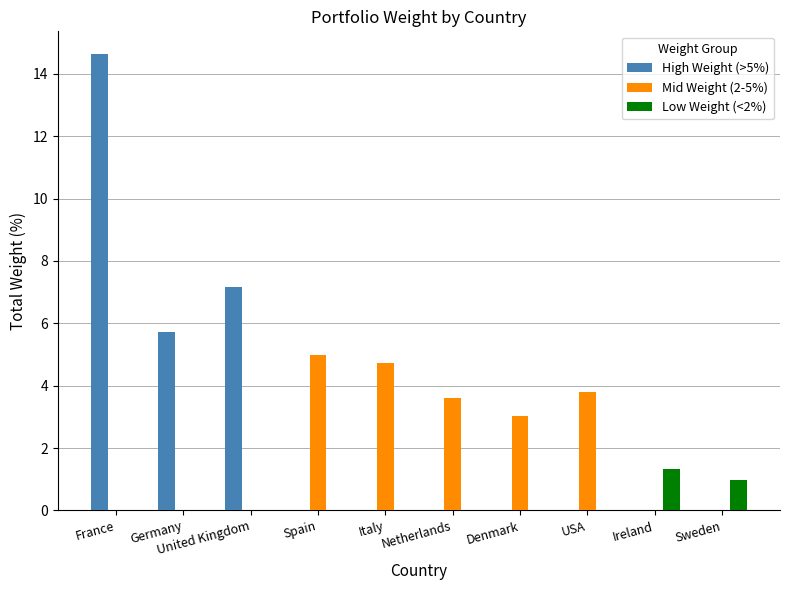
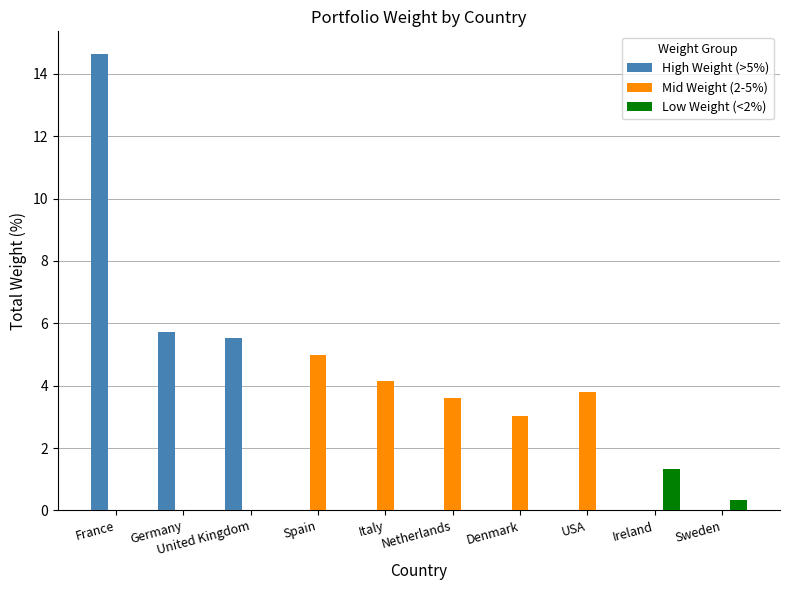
High Weight (>5%), United Kingdom: 7.2 -> 5.5
Mid Weight (2-5%), Italy: 4.7 -> 4.2
Low Weight (<2%), Sweden: 1.0 -> 0.3
